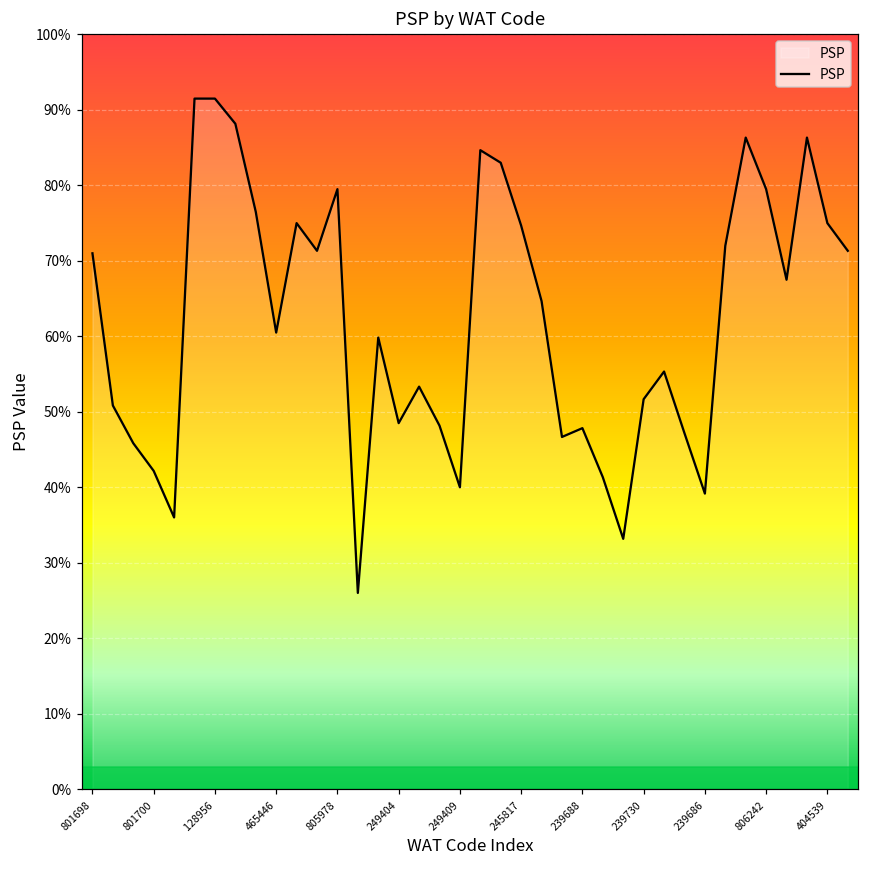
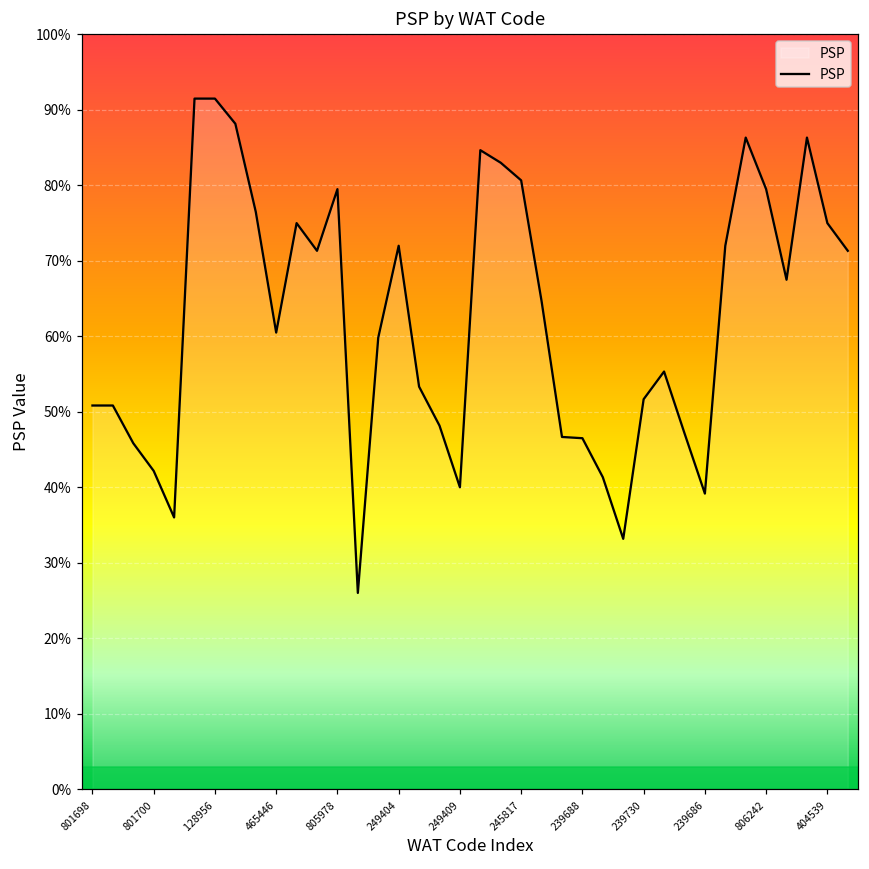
801698: 71% -> 51%
249404: 49% -> 72%
245817: 75% -> 81%
239688: 48% -> 47%
